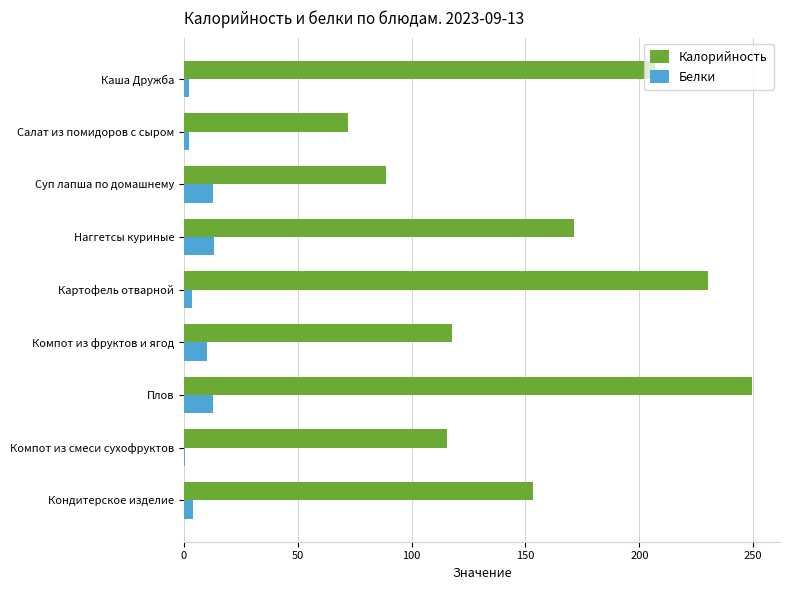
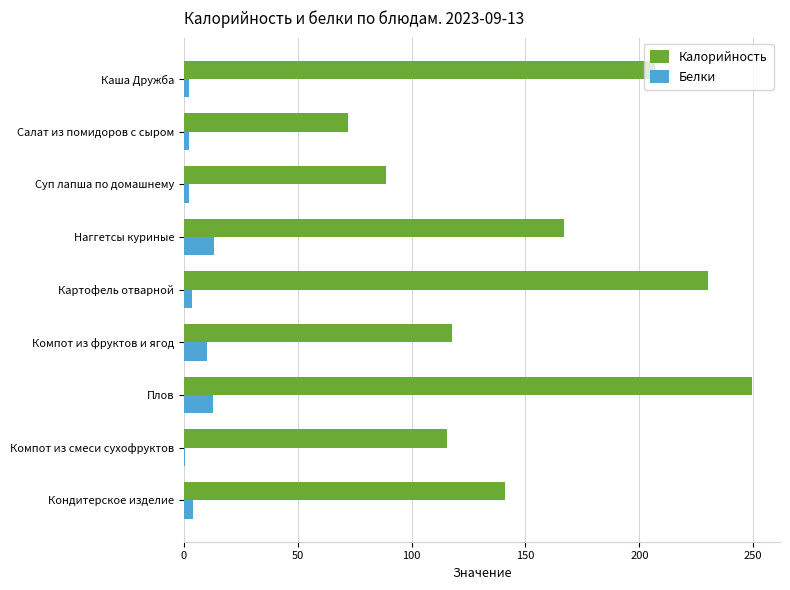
Белки, Суп лапша по домашнему: 13 -> 2
Калорийность, Наггетсы куриные: 171 -> 167
Калорийность, Кондитерское изделие: 153 -> 141
